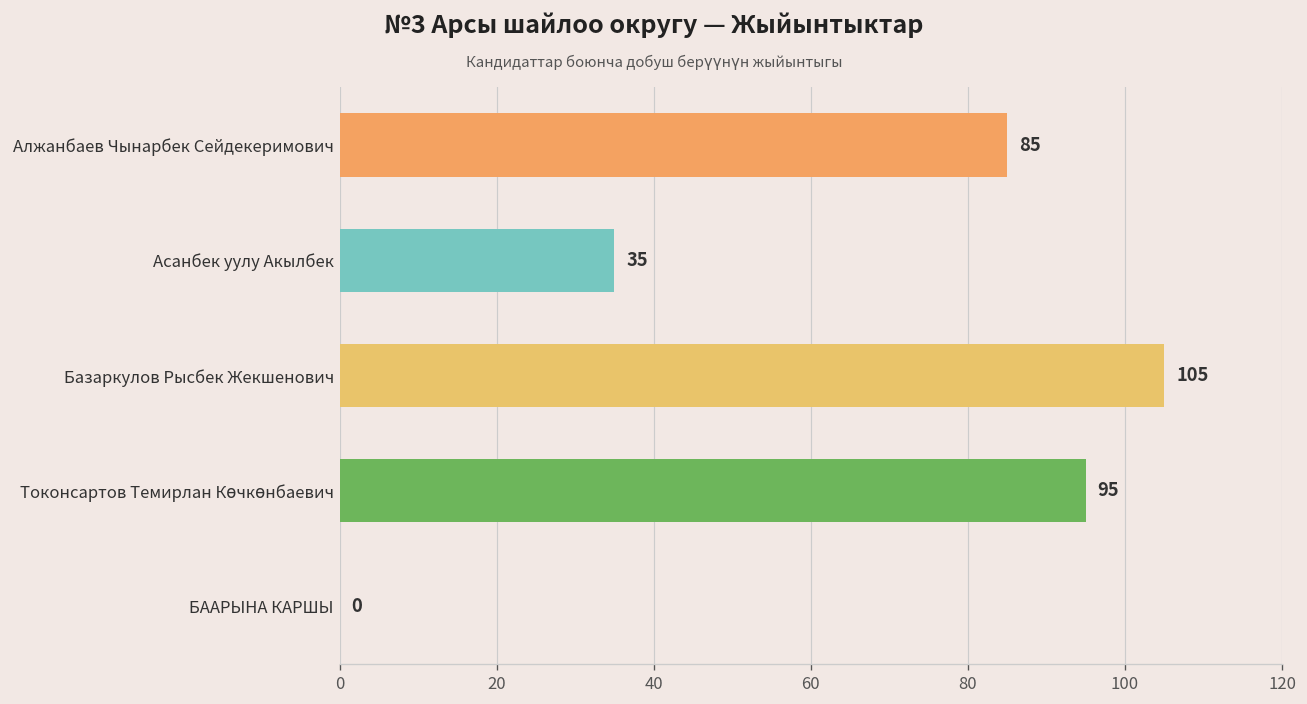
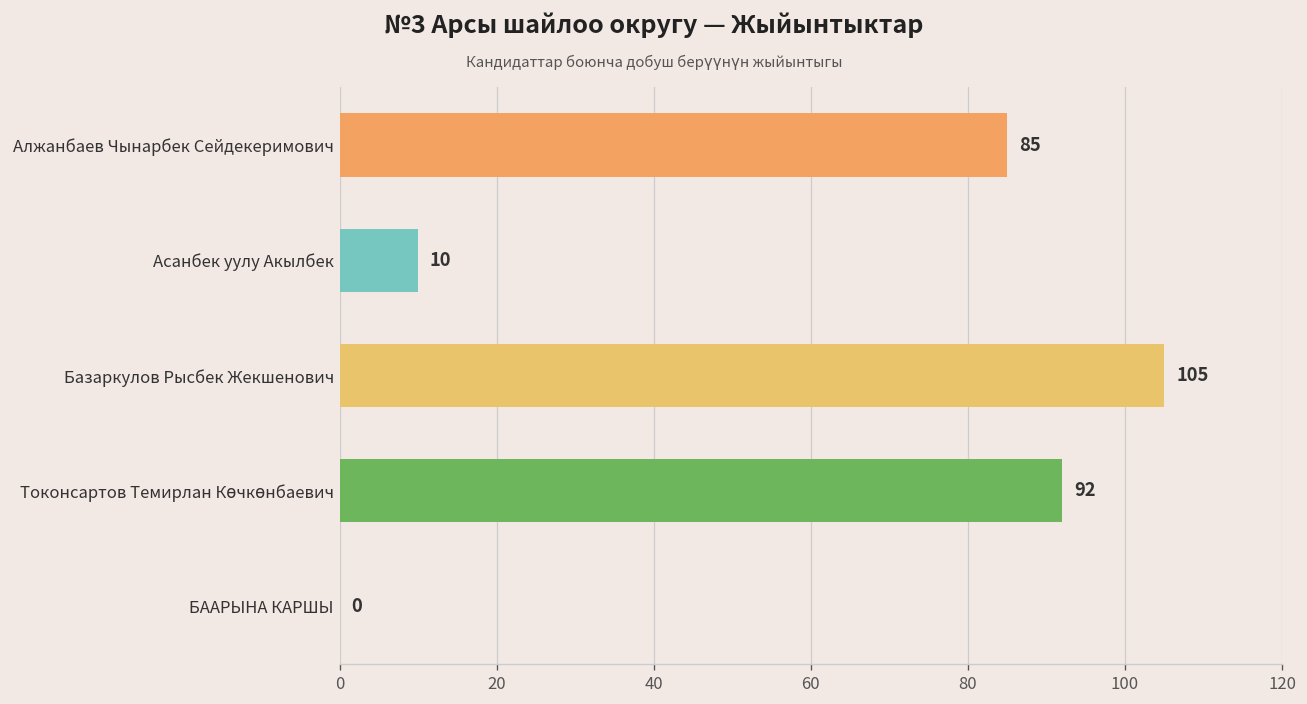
Асанбек уулу Акылбек: 35 -> 10
Токонсартов Темирлан Көчкөнбаевич: 95 -> 92
